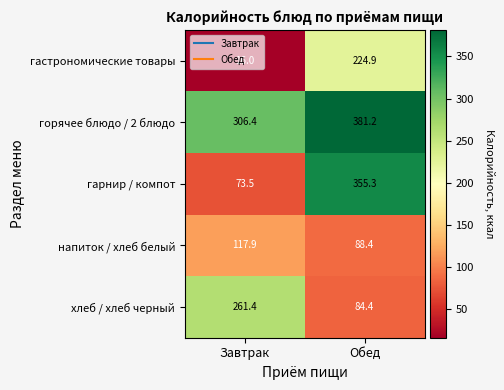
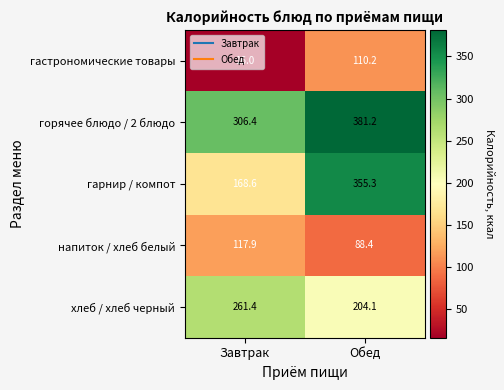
гастрономические товары, Обед: 224.9 -> 110.2
гарнир / компот, Завтрак: 73.5 -> 168.6
хлеб / хлеб черный, Обед: 84.4 -> 204.1
